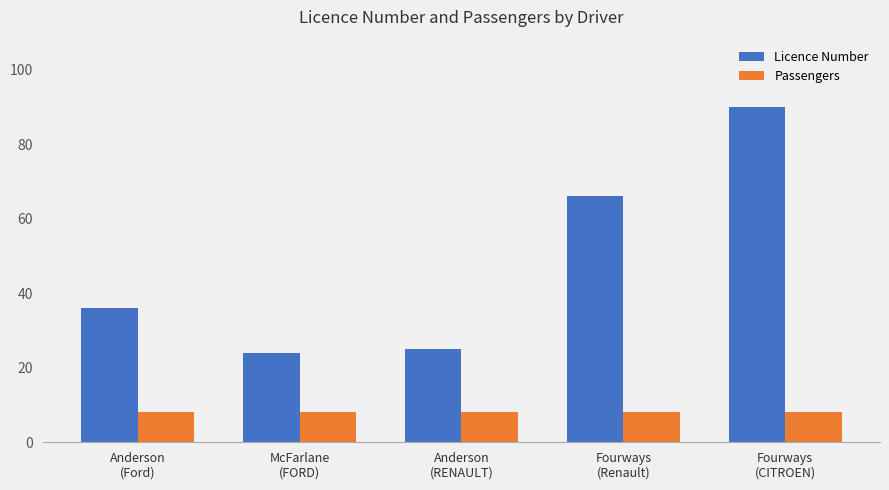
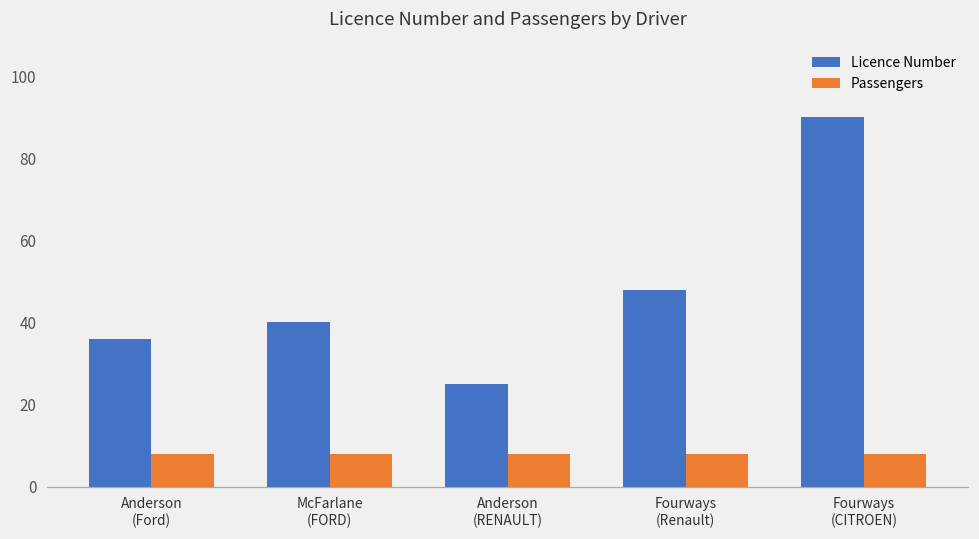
Licence Number, McFarlane (FORD): 24 -> 40
Licence Number, Fourways (Renault): 66 -> 48
